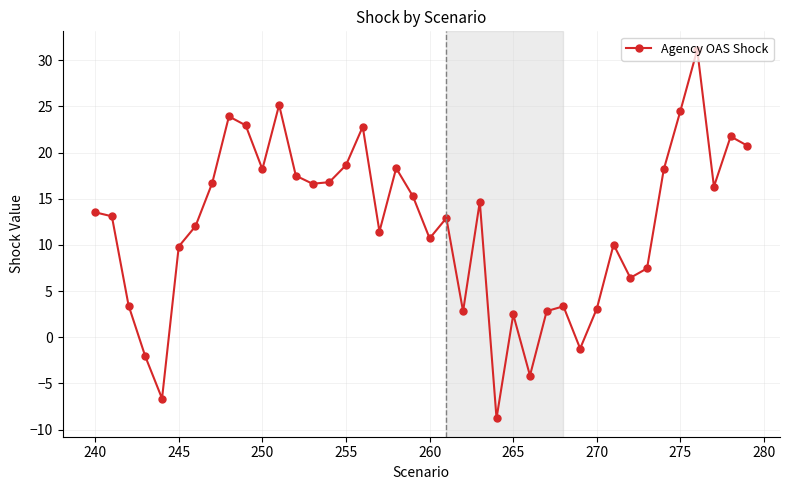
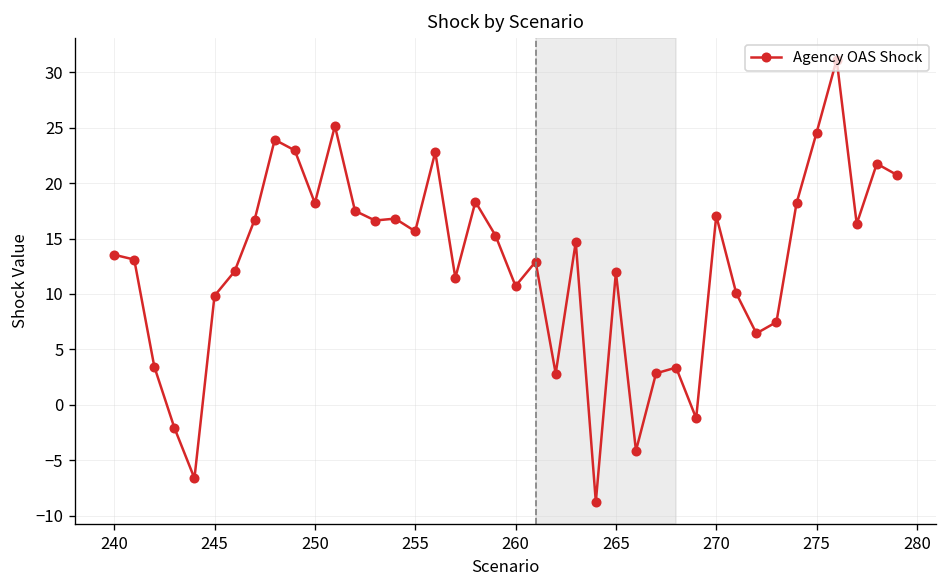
255: 19 -> 16
265: 2 -> 12
270: 3 -> 17
